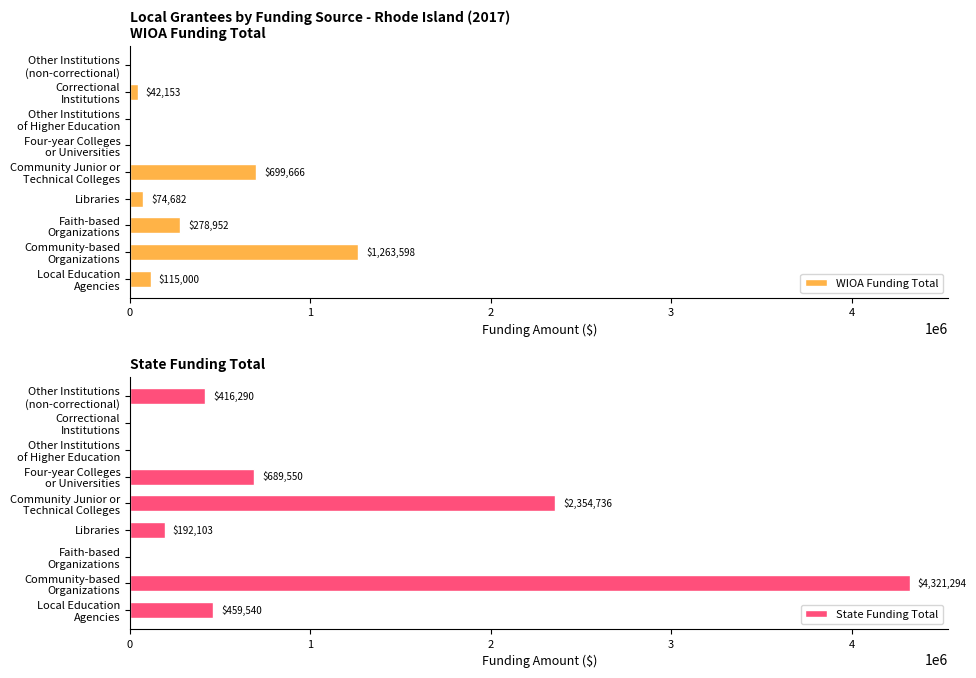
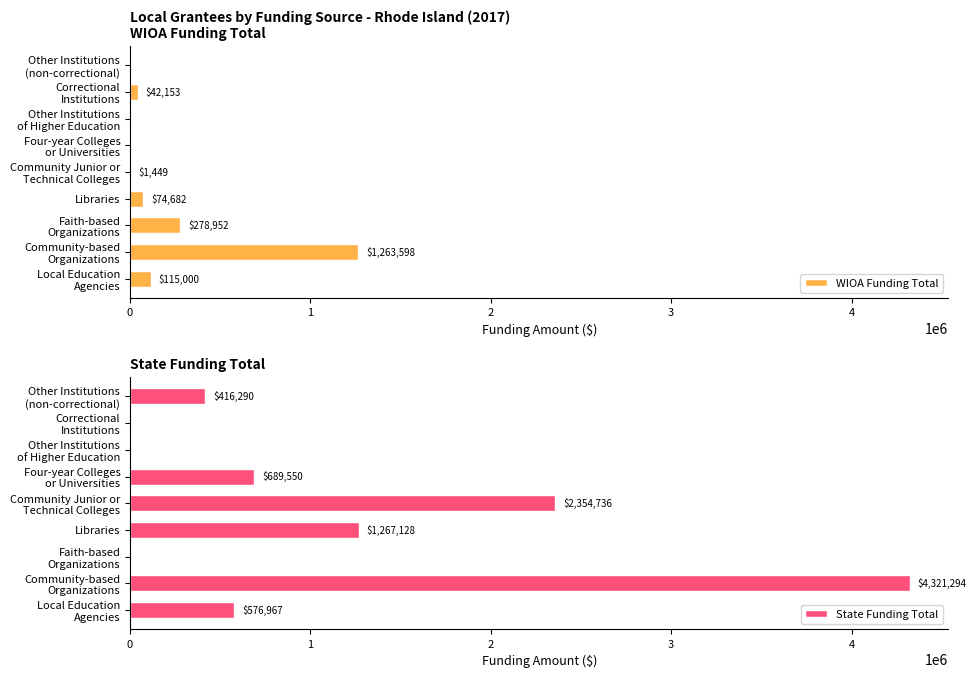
Local Grantees by Funding Source - Rhode Island (2017) WIOA Funding Total, Community Junior or Technical Colleges: $699,666 -> $1,449
State Funding Total, Libraries: $192,103 -> $1,267,128
State Funding Total, Local Education Agencies: $459,540 -> $576,967
